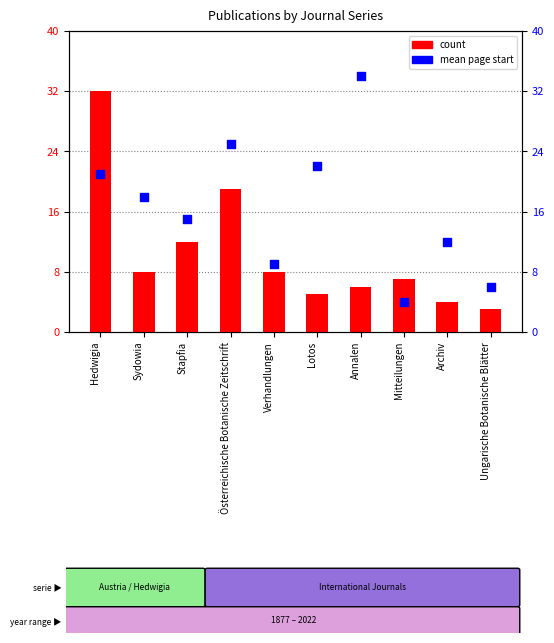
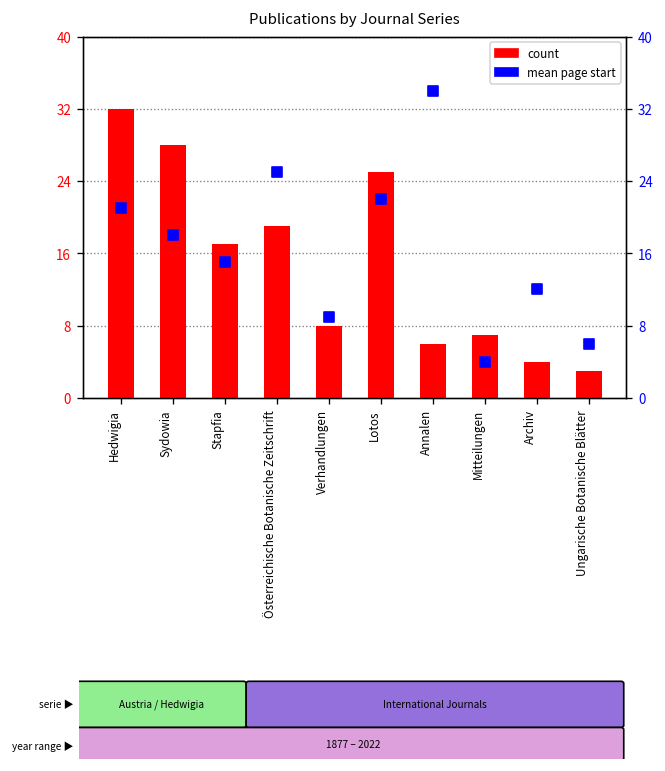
count, Sydowia: 8 -> 28
count, Stapfia: 12 -> 17
count, Lotos: 5 -> 25
